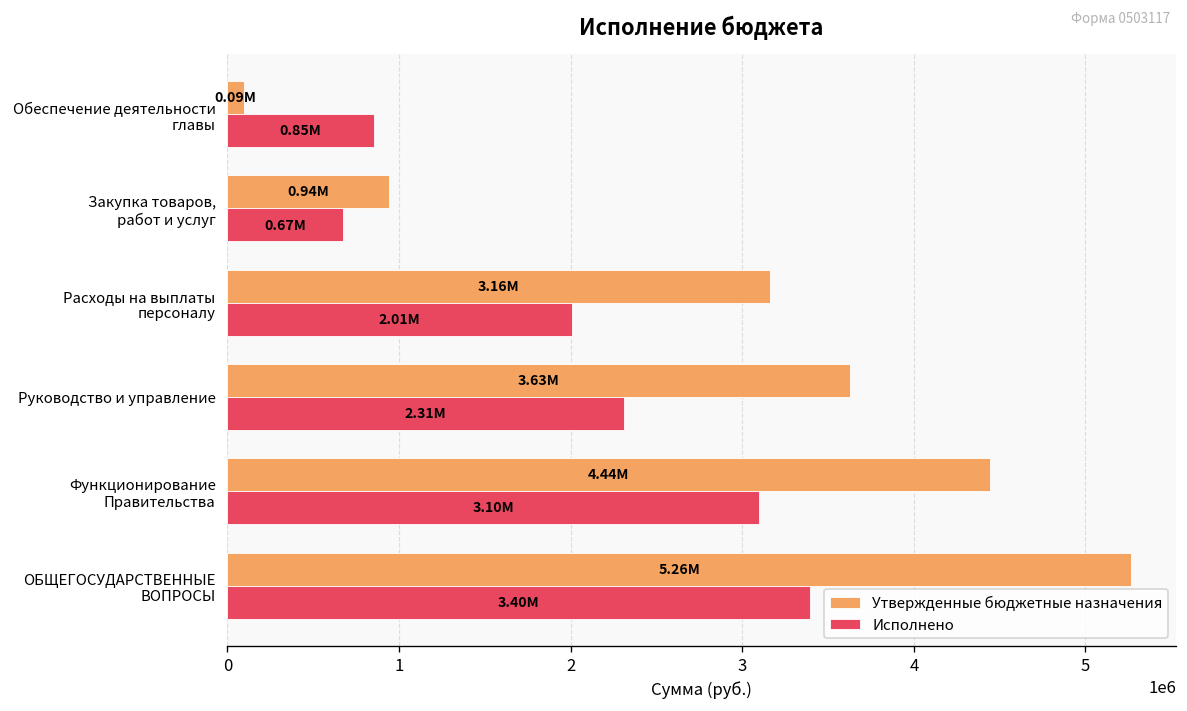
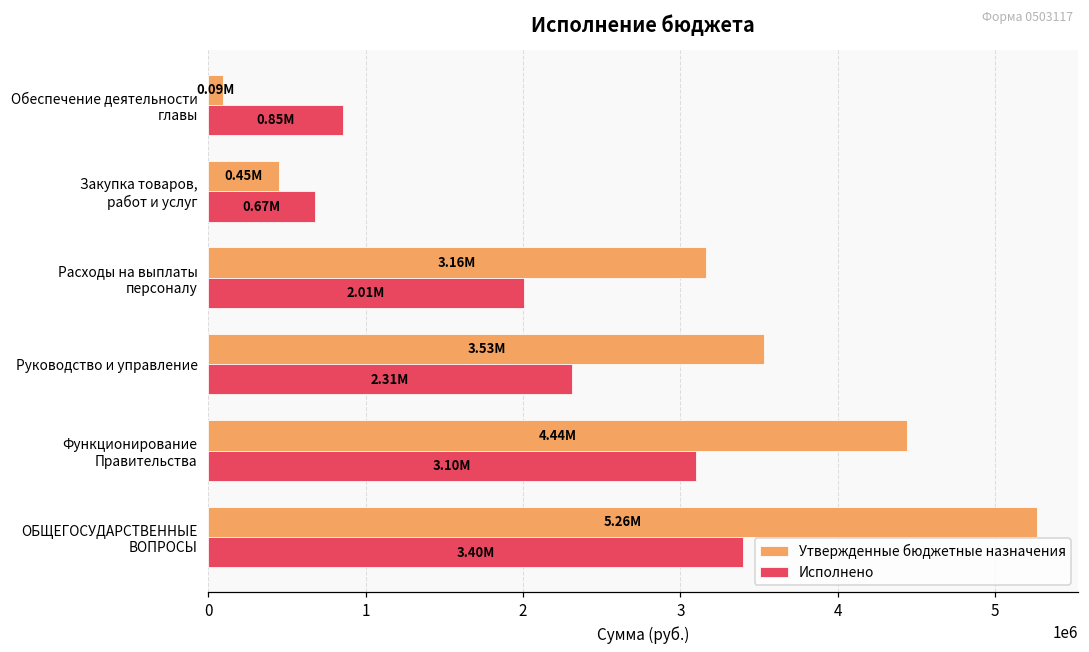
Утвержденные бюджетные назначения, Закупка товаров, работ и услуг: 0.94M -> 0.45M
Утвержденные бюджетные назначения, Руководство и управление: 3.63M -> 3.53M
